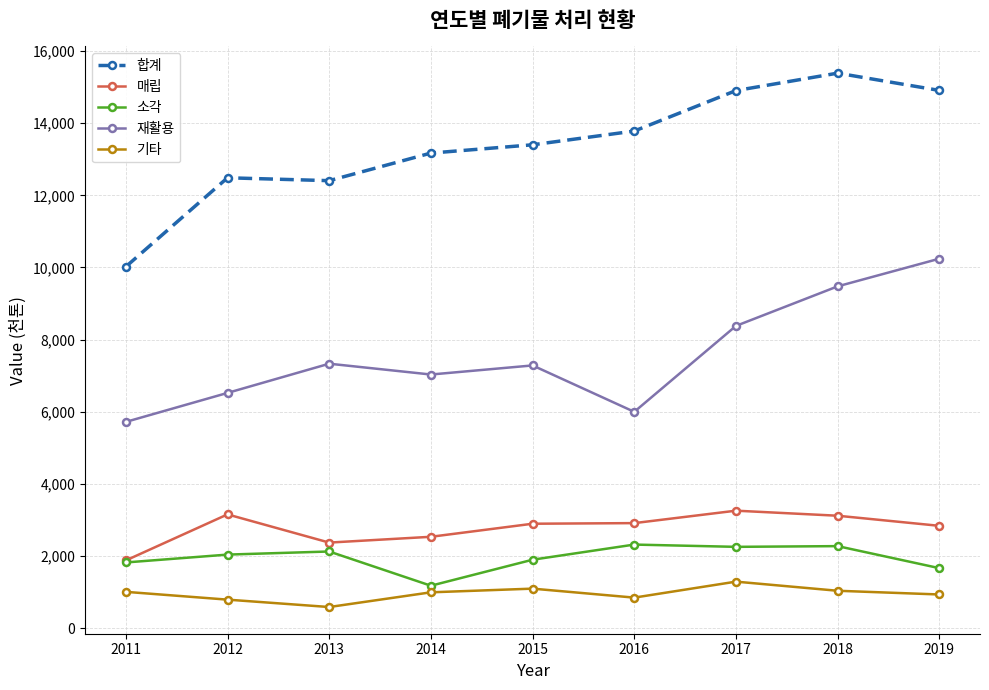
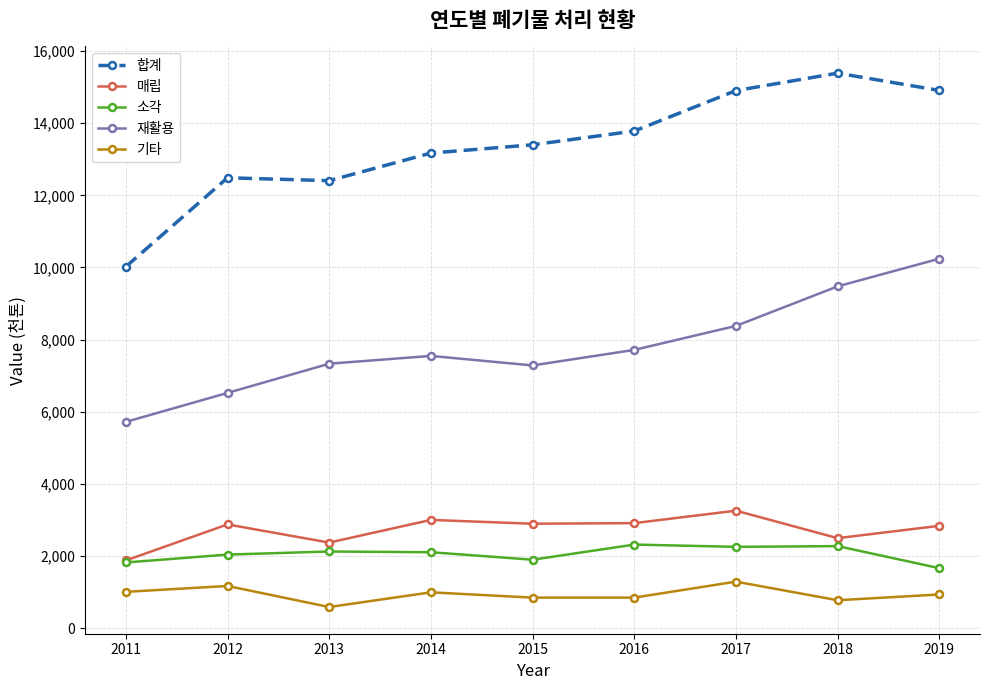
매립, 2012: 3,200 -> 2,900
기타, 2012: 800 -> 1,200
매립, 2014: 2,500 -> 3,000
소각, 2014: 1,200 -> 2,100
재활용, 2014: 7,000 -> 7,500
기타, 2015: 1,100 -> 800
재활용, 2016: 6,000 -> 7,700
매립, 2018: 3,100 -> 2,500
기타, 2018: 1,000 -> 800
